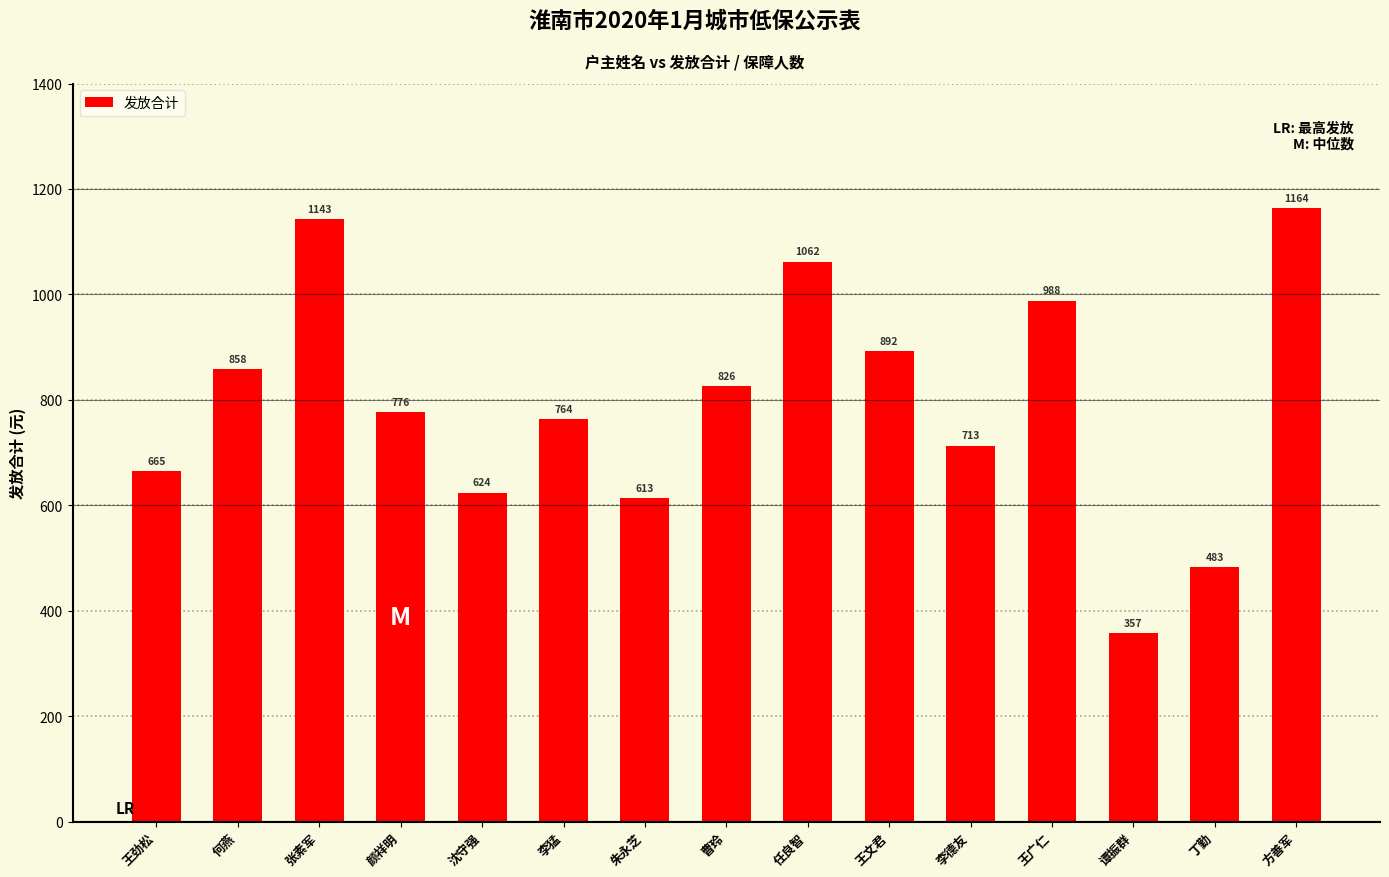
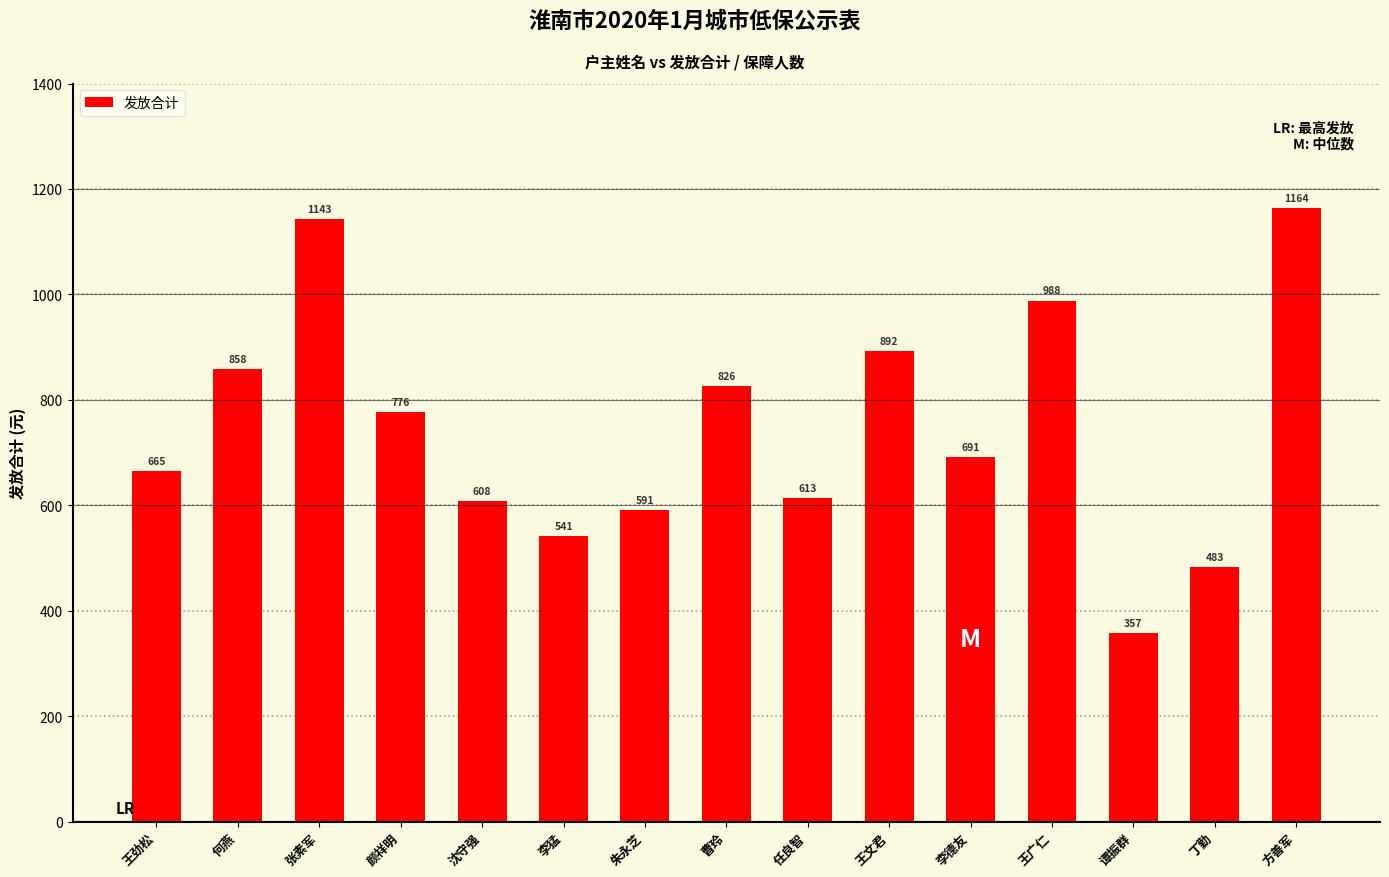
沈守强: 624 -> 608
李猛: 764 -> 541
朱永芝: 613 -> 591
任良智: 1062 -> 613
李德友: 713 -> 691
